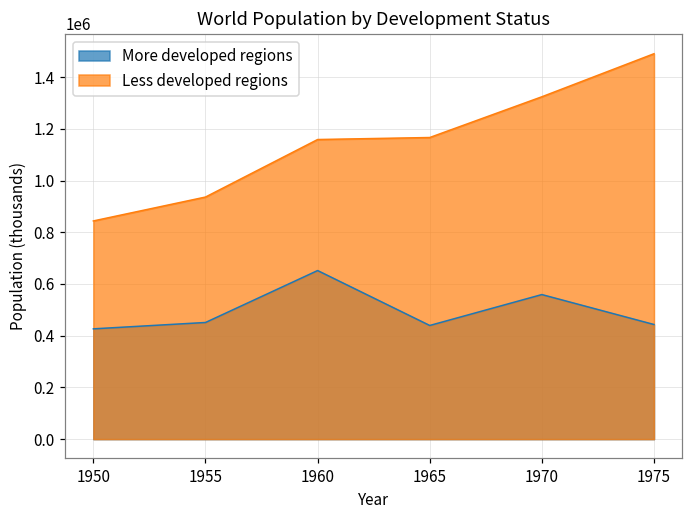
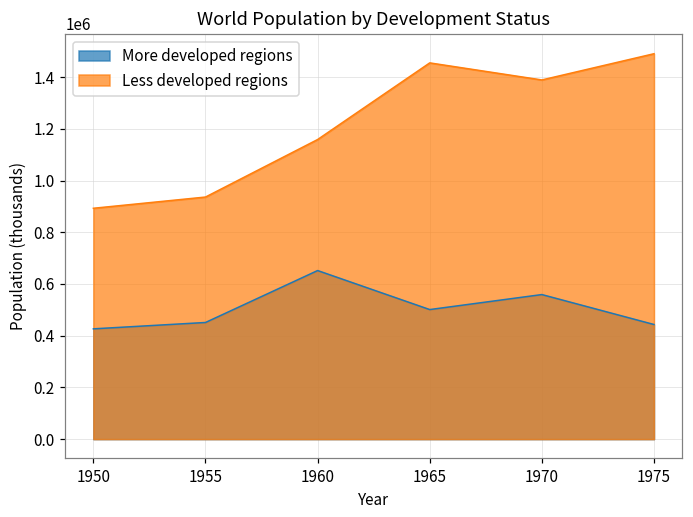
Less developed regions, 1950: 840000 -> 890000
More developed regions, 1965: 440000 -> 500000
Less developed regions, 1965: 1170000 -> 1450000
Less developed regions, 1970: 1320000 -> 1390000
